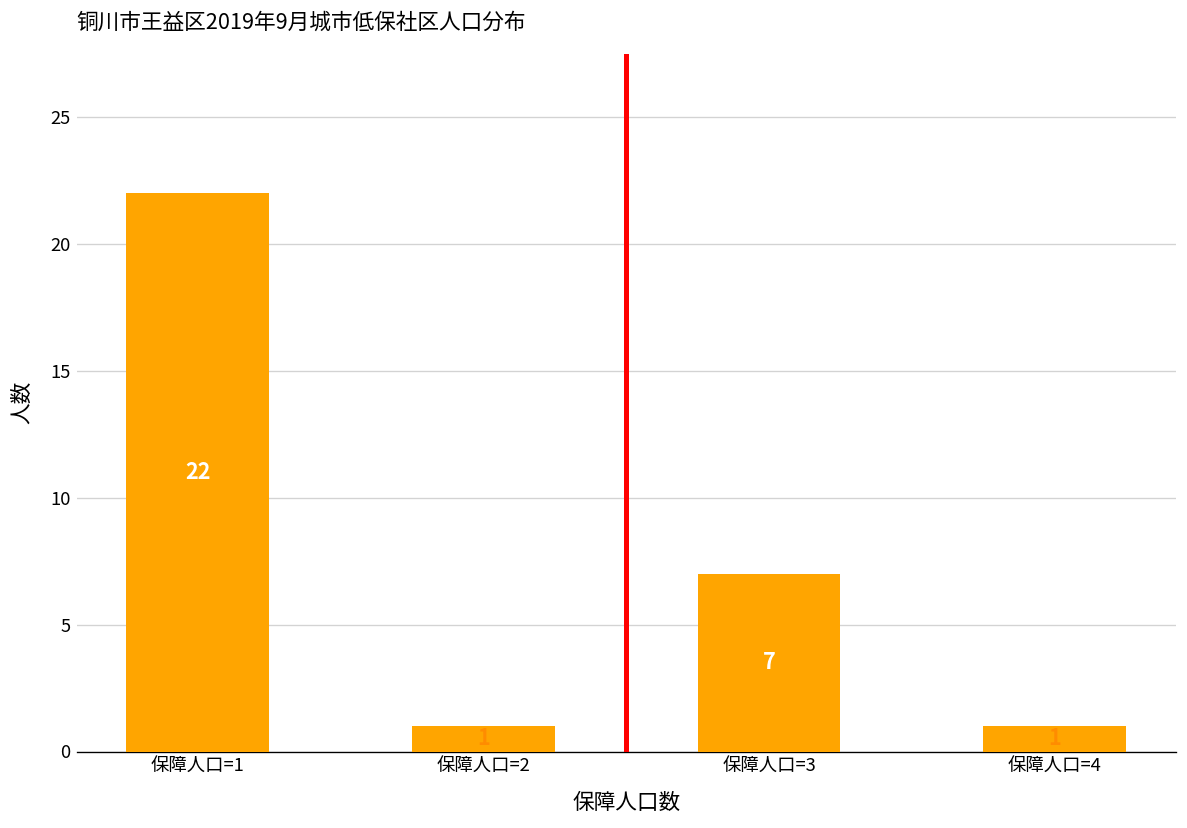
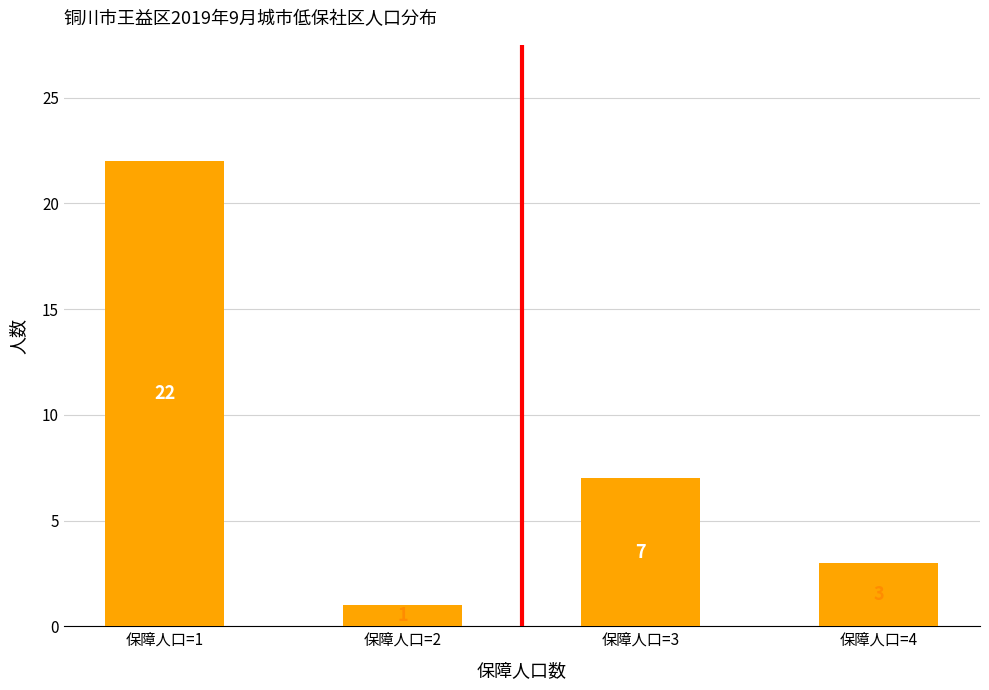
保障人口=4: 1 -> 3
